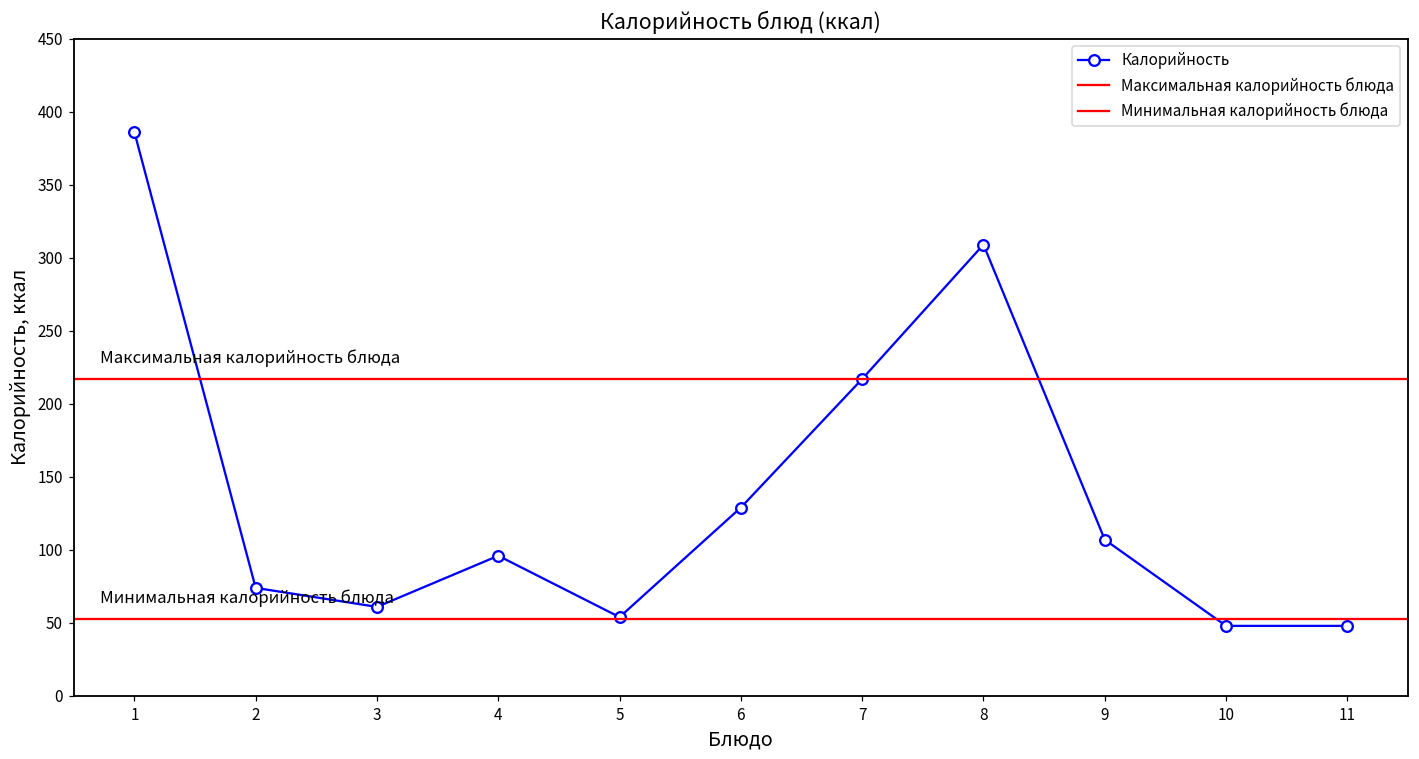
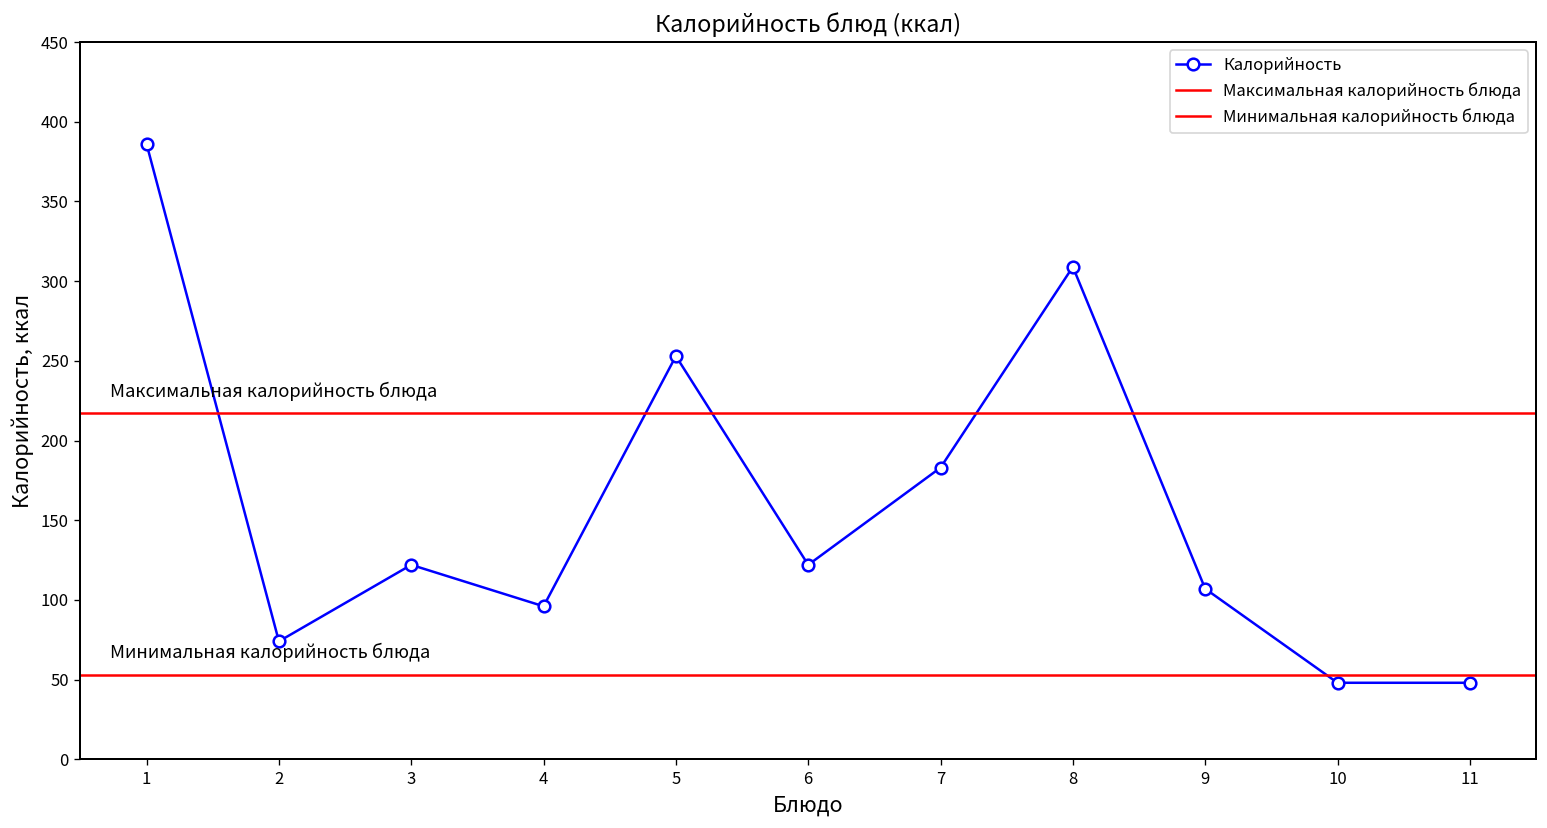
3: 61 -> 122
5: 54 -> 253
6: 129 -> 122
7: 217 -> 183
